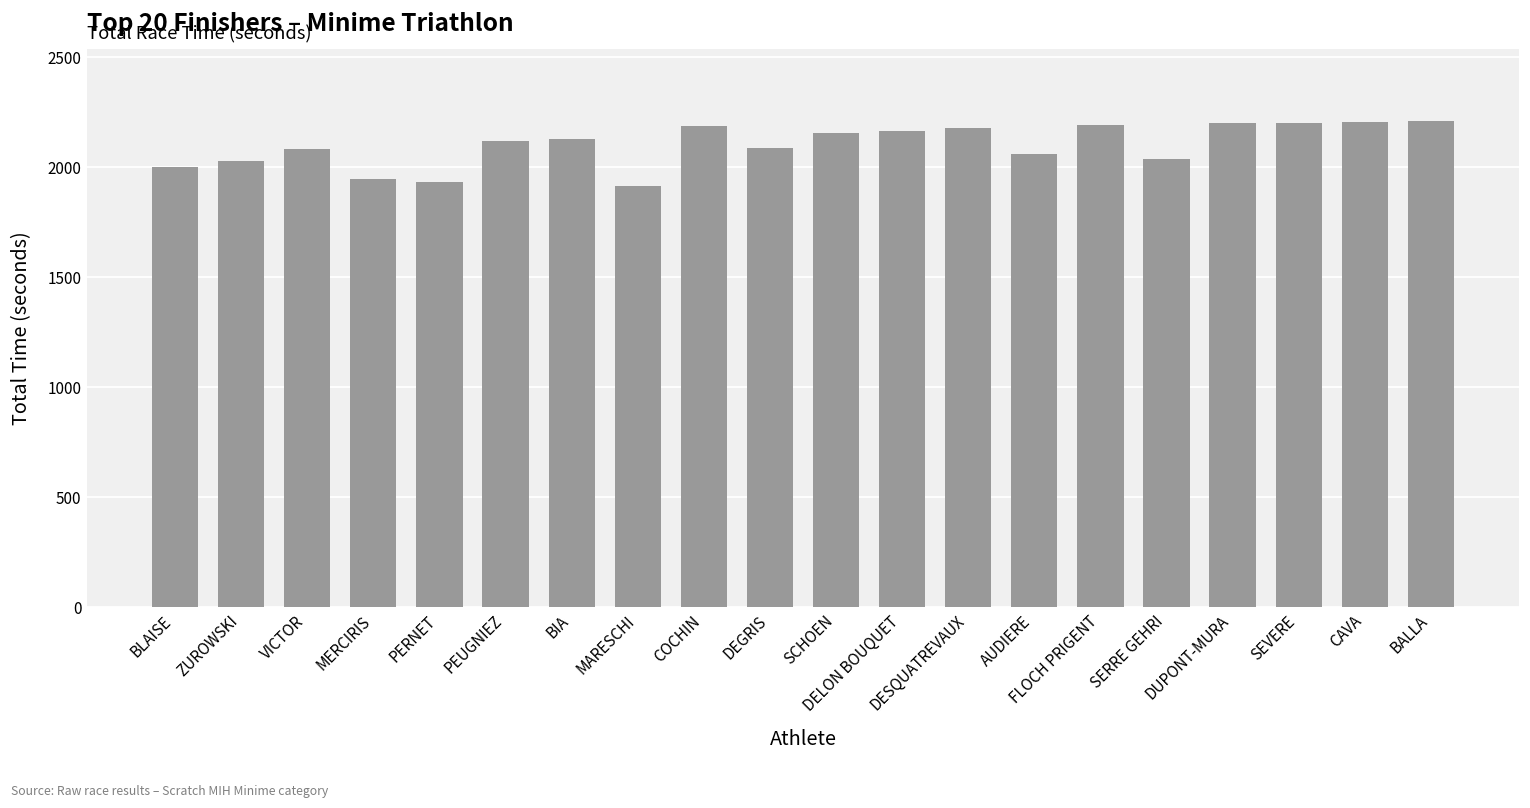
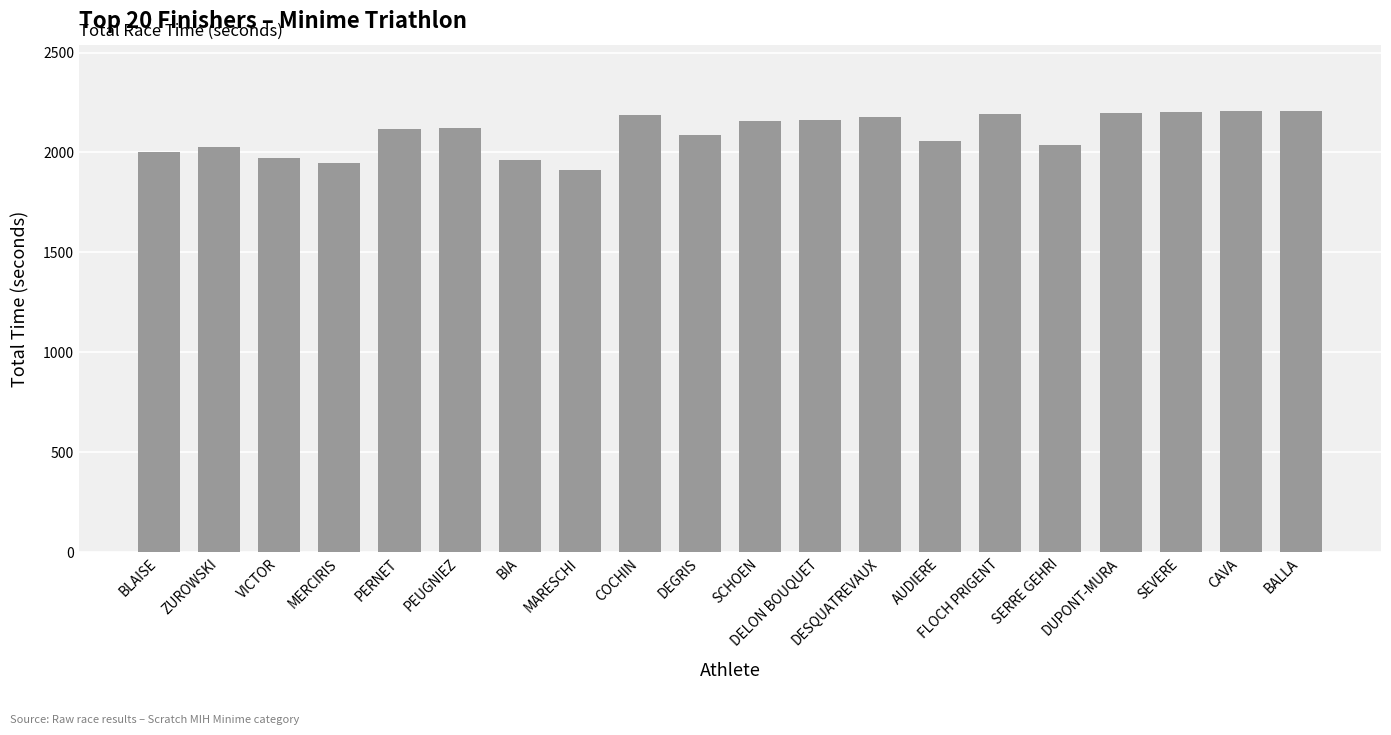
VICTOR: 2090 -> 1970
PERNET: 1930 -> 2120
BIA: 2130 -> 1960
